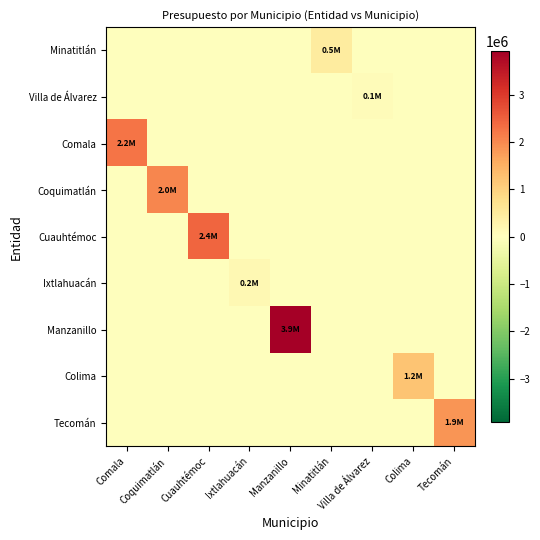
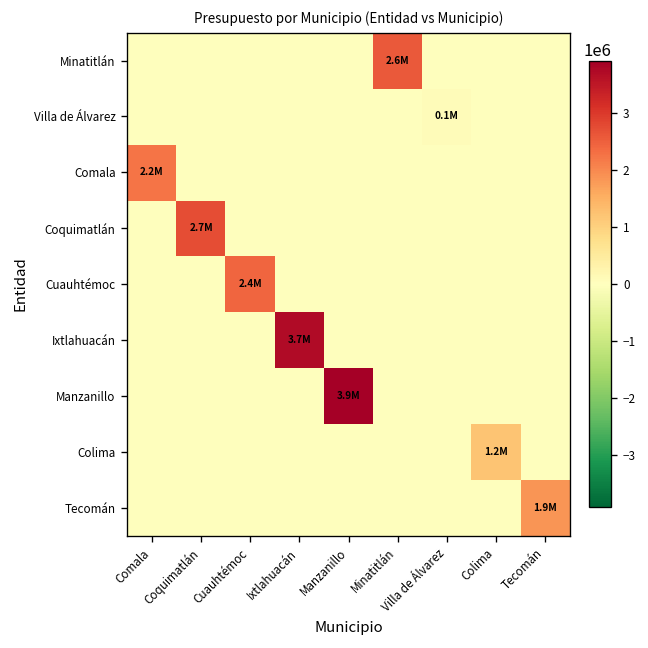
Minatitlán, Minatitlán: 0.5M -> 2.6M
Coquimatlán, Coquimatlán: 2.0M -> 2.7M
Ixtlahuacán, Ixtlahuacán: 0.2M -> 3.7M
